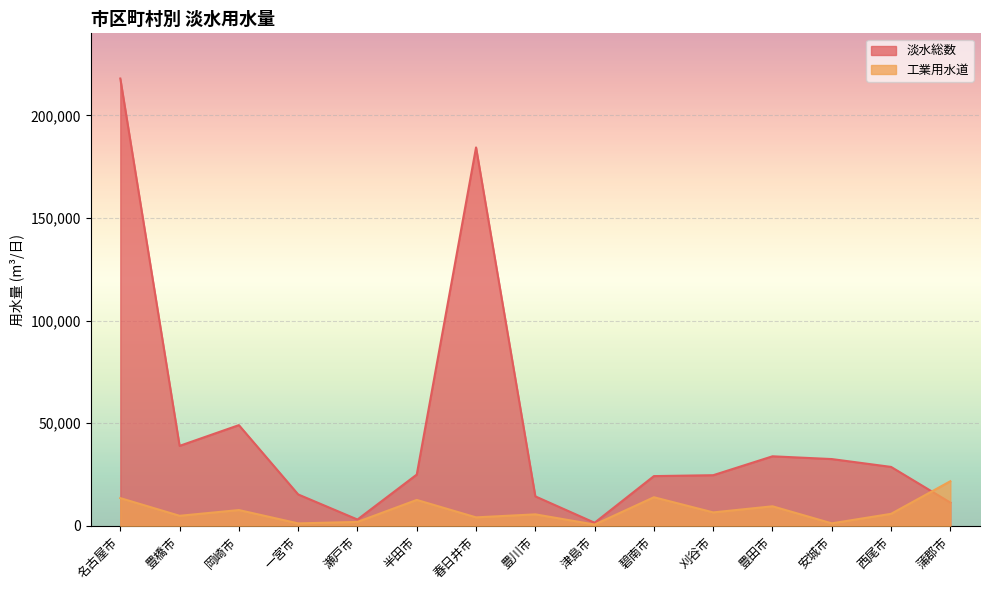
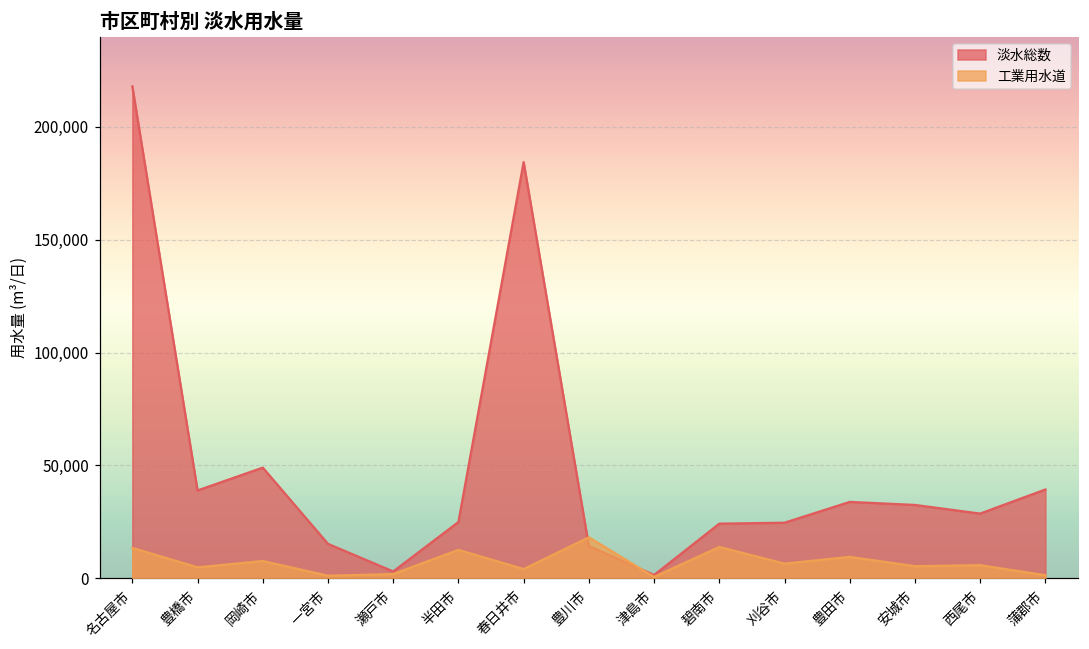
工業用水道, 豊川市: 6,000 -> 18,000
工業用水道, 安城市: 1,000 -> 5,000
淡水総数, 蒲郡市: 11,000 -> 39,000
工業用水道, 蒲郡市: 22,000 -> 1,000
